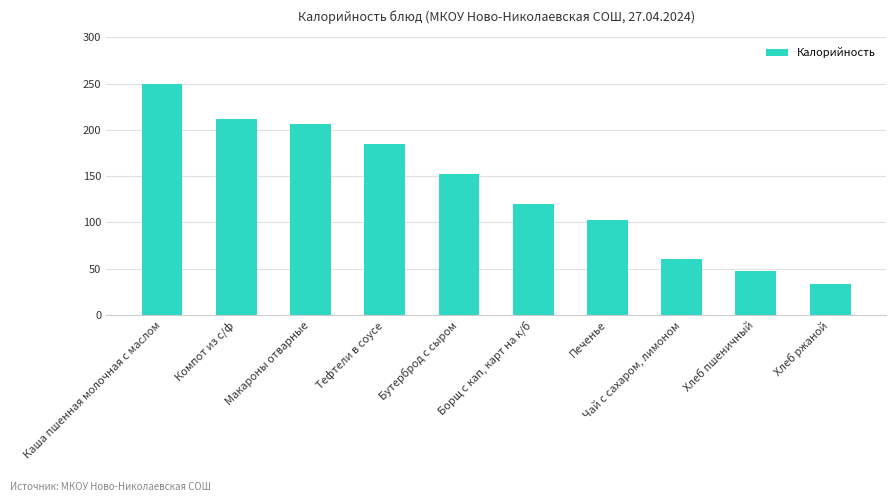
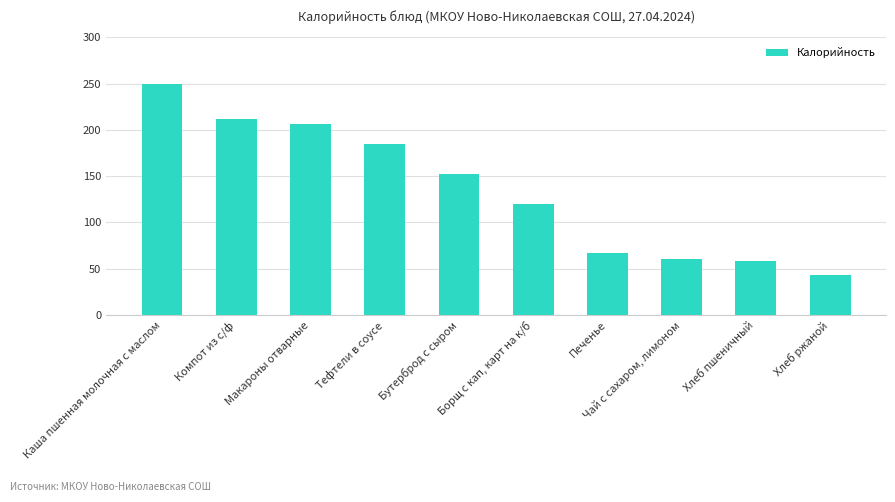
Печенье: 100 -> 70
Хлеб пшеничный: 50 -> 60
Хлеб ржаной: 30 -> 40
